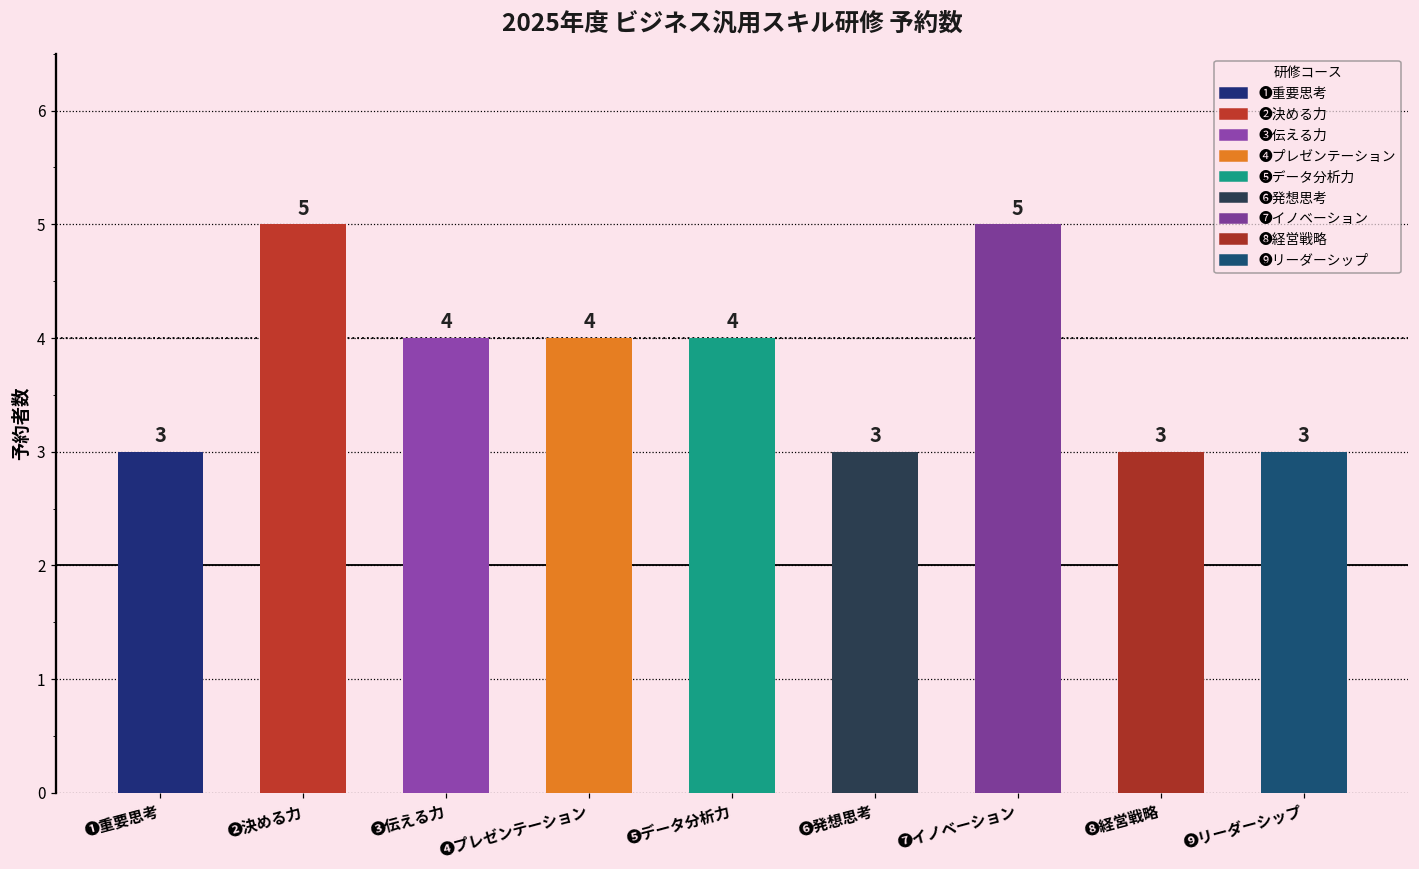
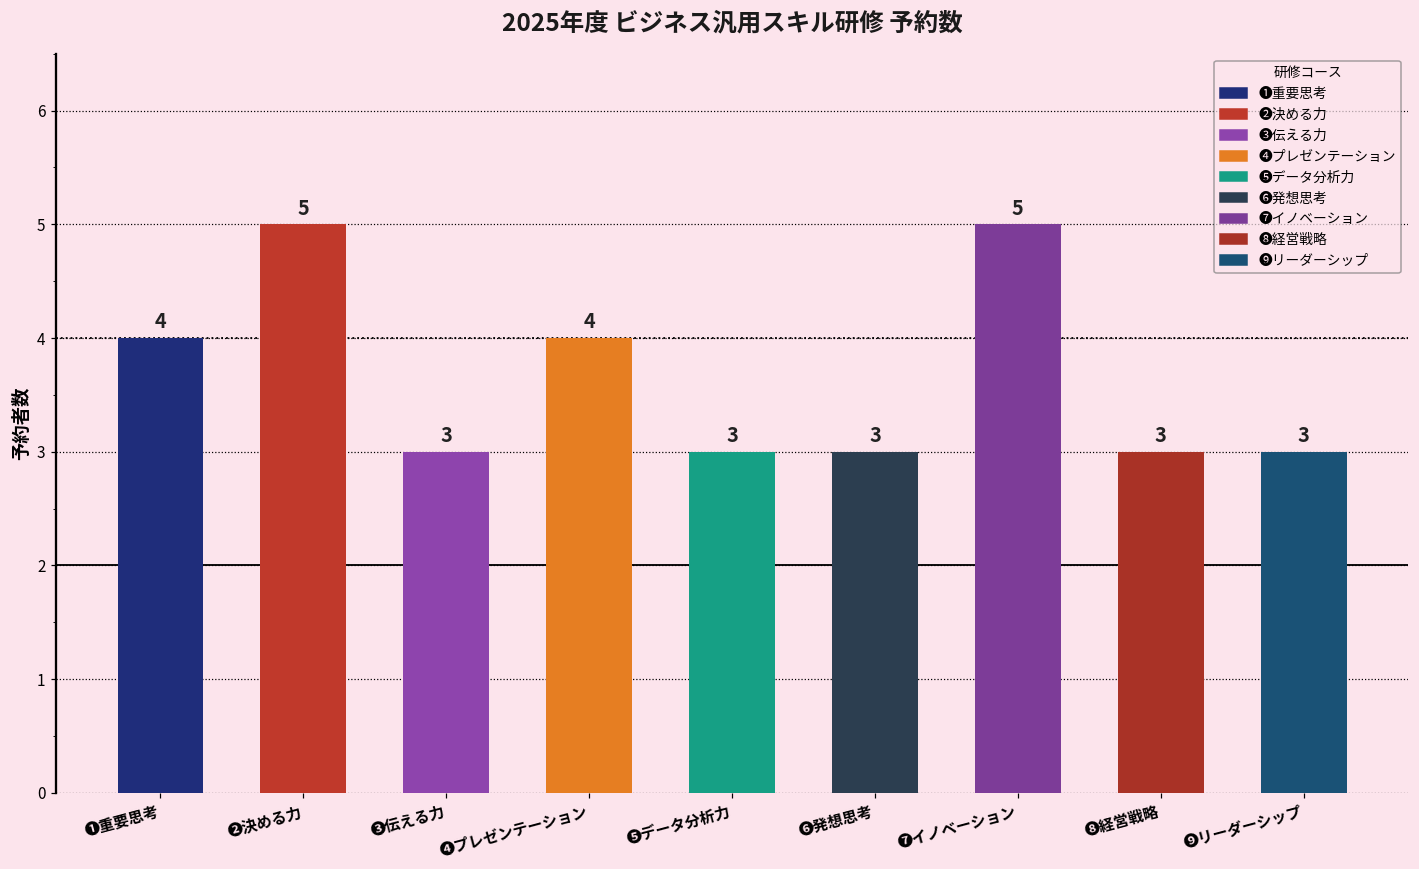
❶重要思考: 3 -> 4
❸伝える力: 4 -> 3
❺データ分析力: 4 -> 3
